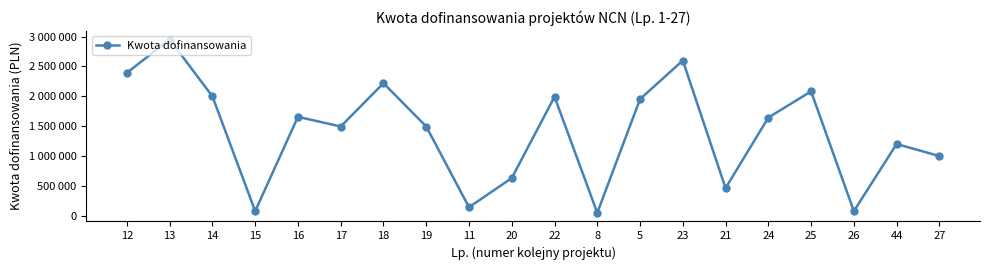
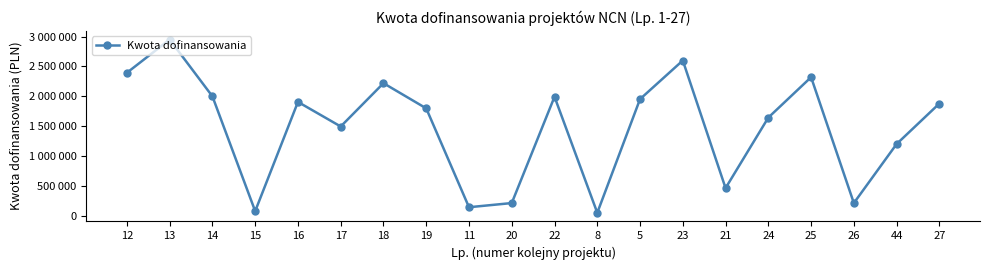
16: 1700000 -> 1900000
19: 1500000 -> 1800000
20: 600000 -> 200000
25: 2100000 -> 2300000
26: 100000 -> 200000
27: 1000000 -> 1900000
